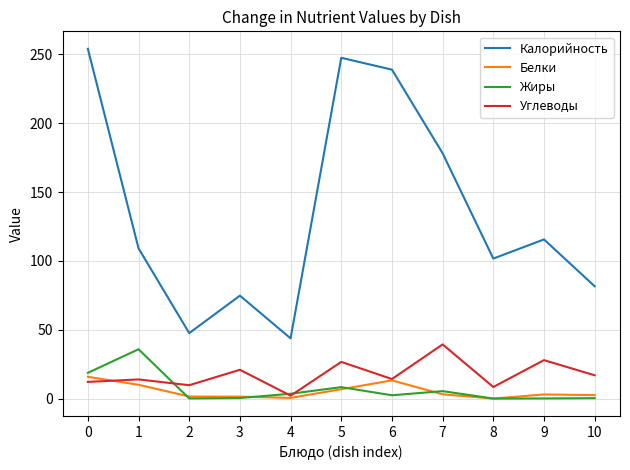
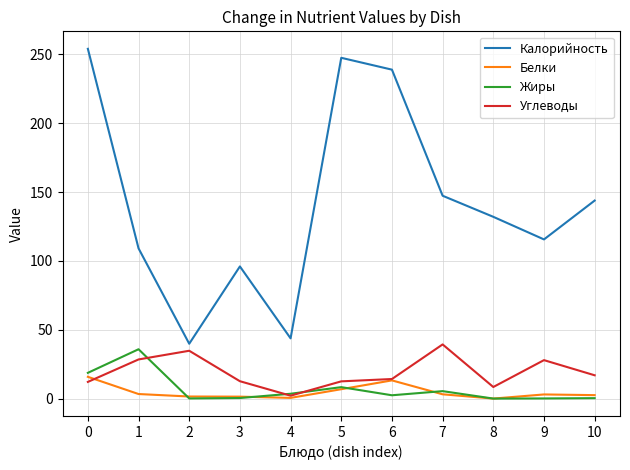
Белки, 1: 10 -> 3
Углеводы, 1: 14 -> 29
Калорийность, 2: 48 -> 40
Углеводы, 2: 10 -> 35
Калорийность, 3: 75 -> 96
Углеводы, 3: 21 -> 13
Углеводы, 5: 27 -> 13
Калорийность, 7: 178 -> 147
Калорийность, 8: 102 -> 132
Калорийность, 10: 82 -> 144
